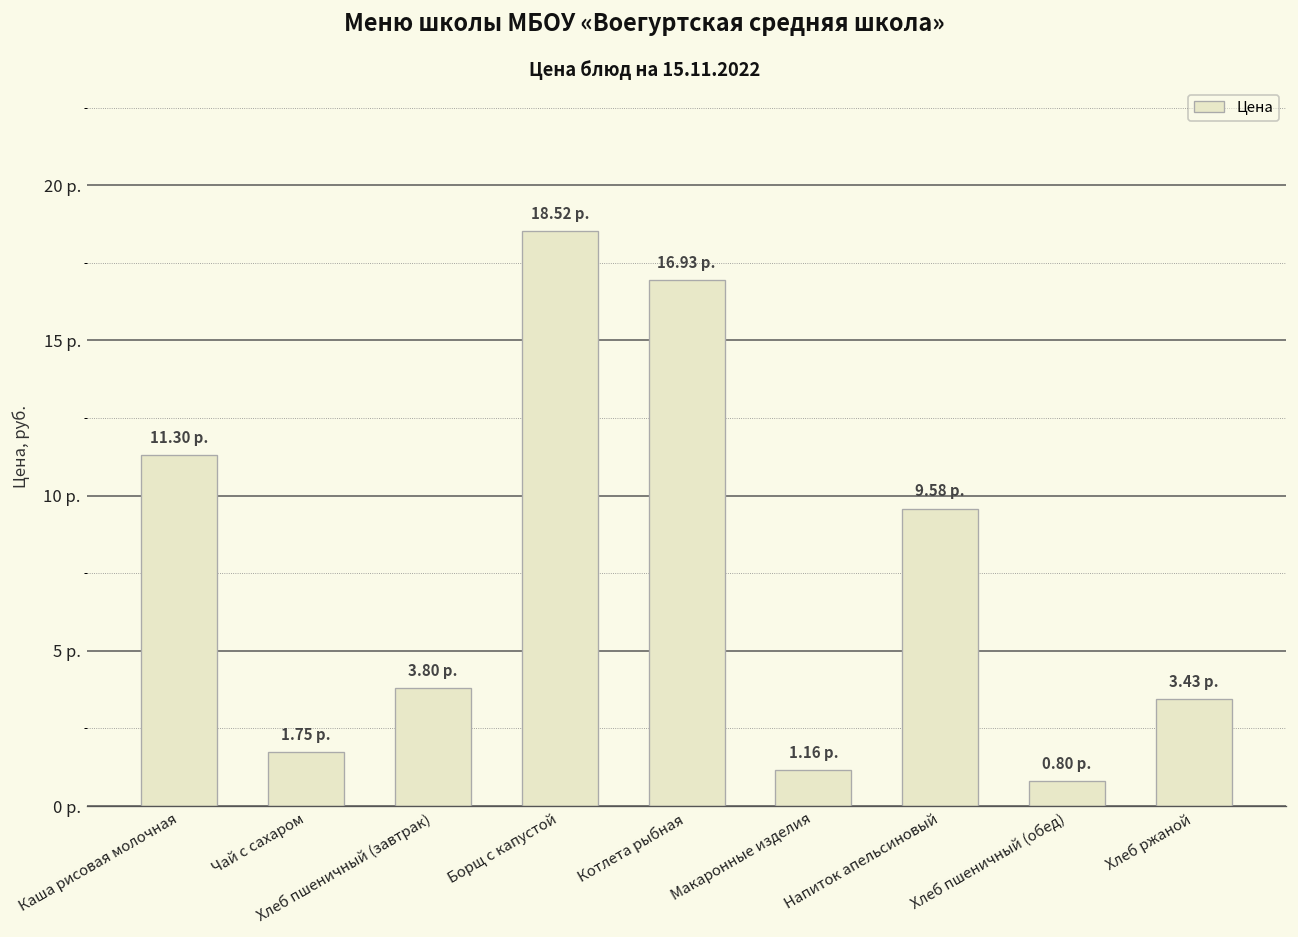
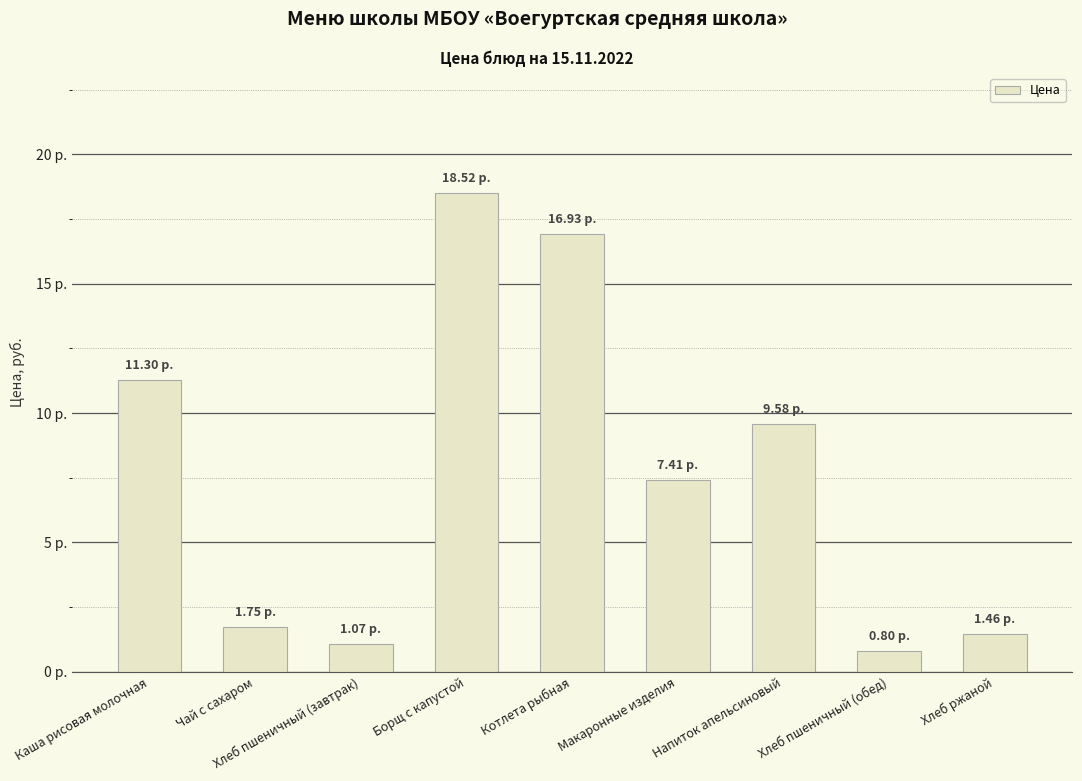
Хлеб пшеничный (завтрак): 3.80 -> 1.07
Макаронные изделия: 1.16 -> 7.41
Хлеб ржаной: 3.43 -> 1.46
